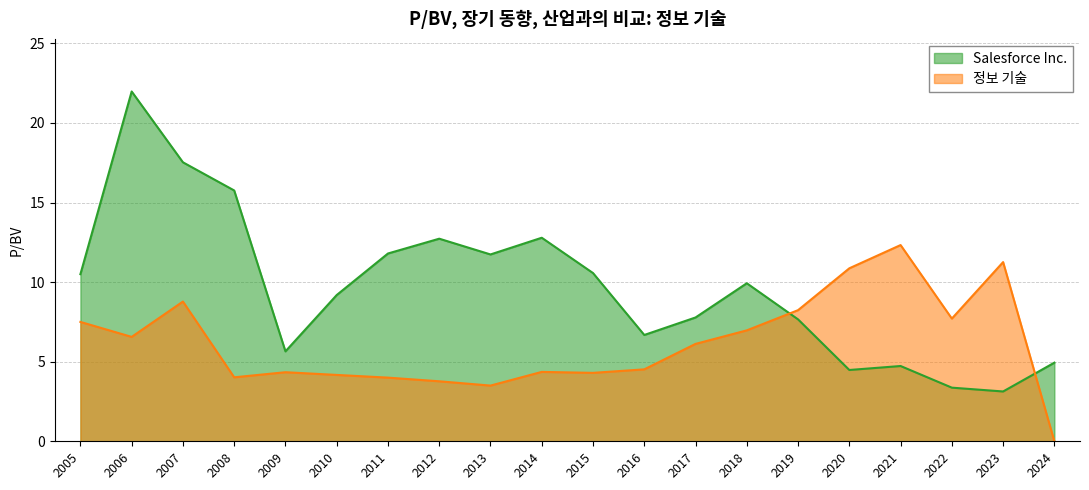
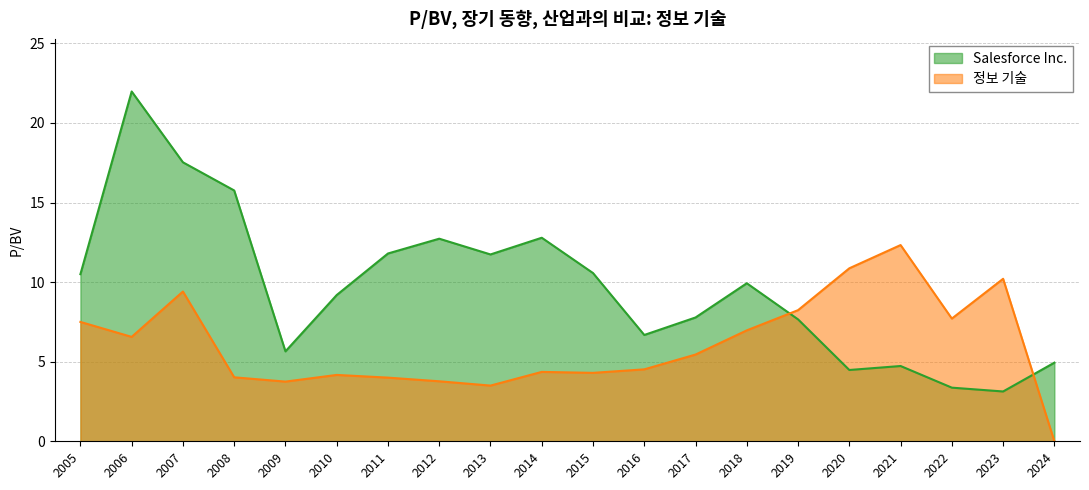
정보 기술, 2007: 8.8 -> 9.4
정보 기술, 2009: 4.3 -> 3.8
정보 기술, 2017: 6.1 -> 5.5
정보 기술, 2023: 11.3 -> 10.2
